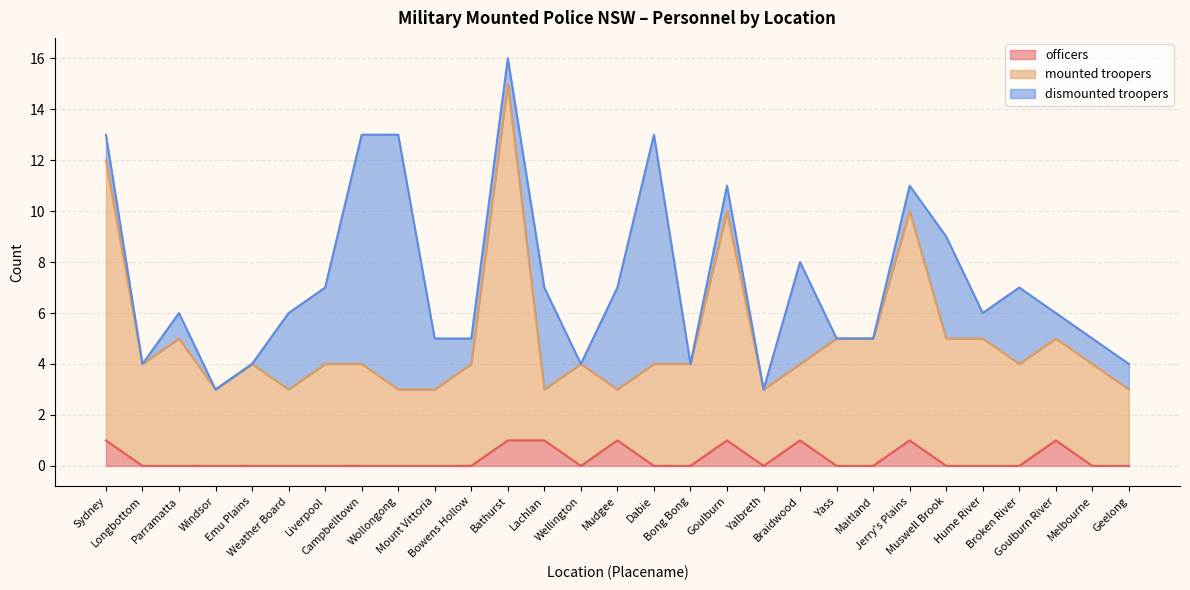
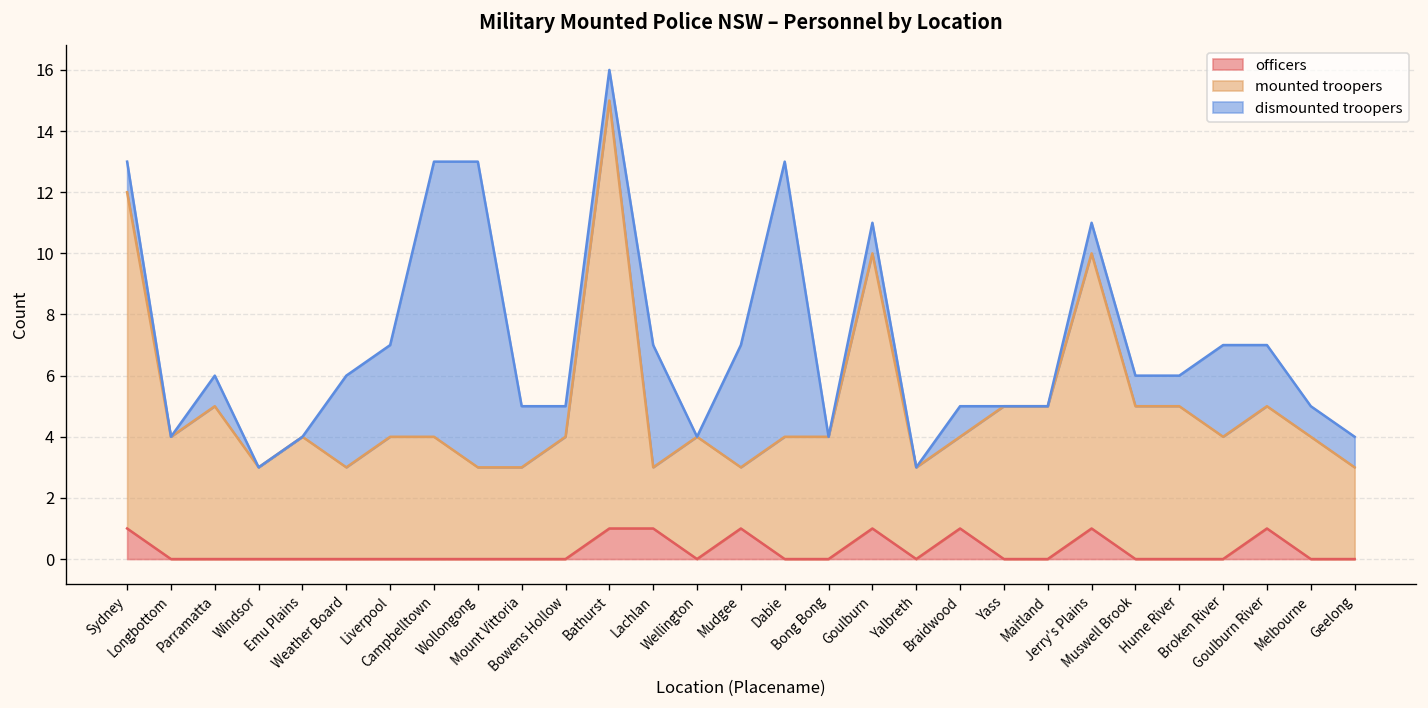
dismounted troopers, Braidwood: 4 -> 1
dismounted troopers, Muswell Brook: 4 -> 1
dismounted troopers, Goulburn River: 1 -> 2
